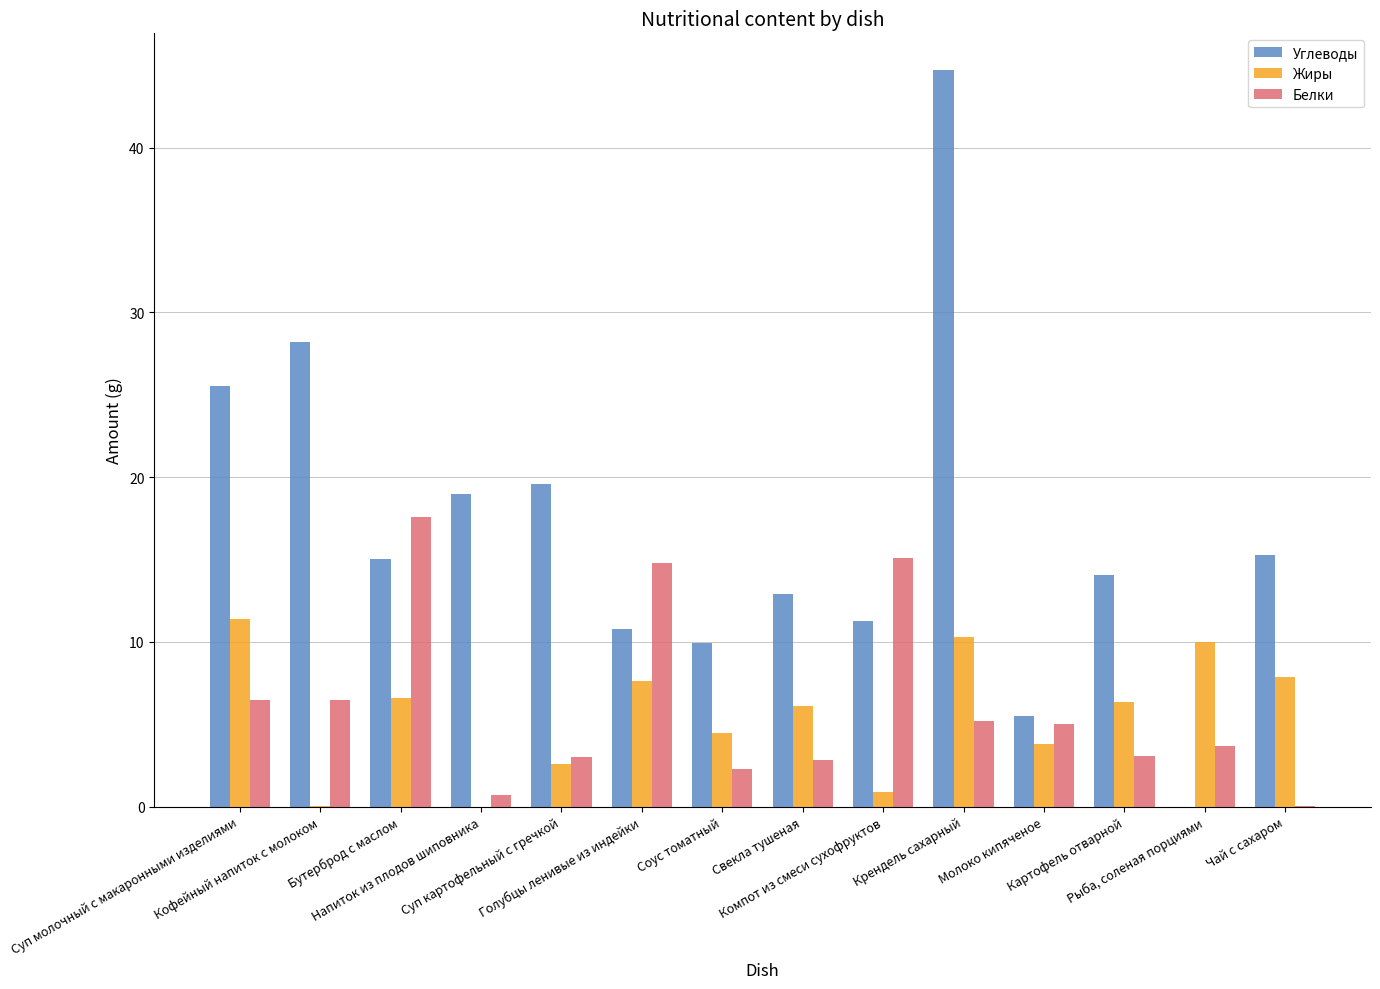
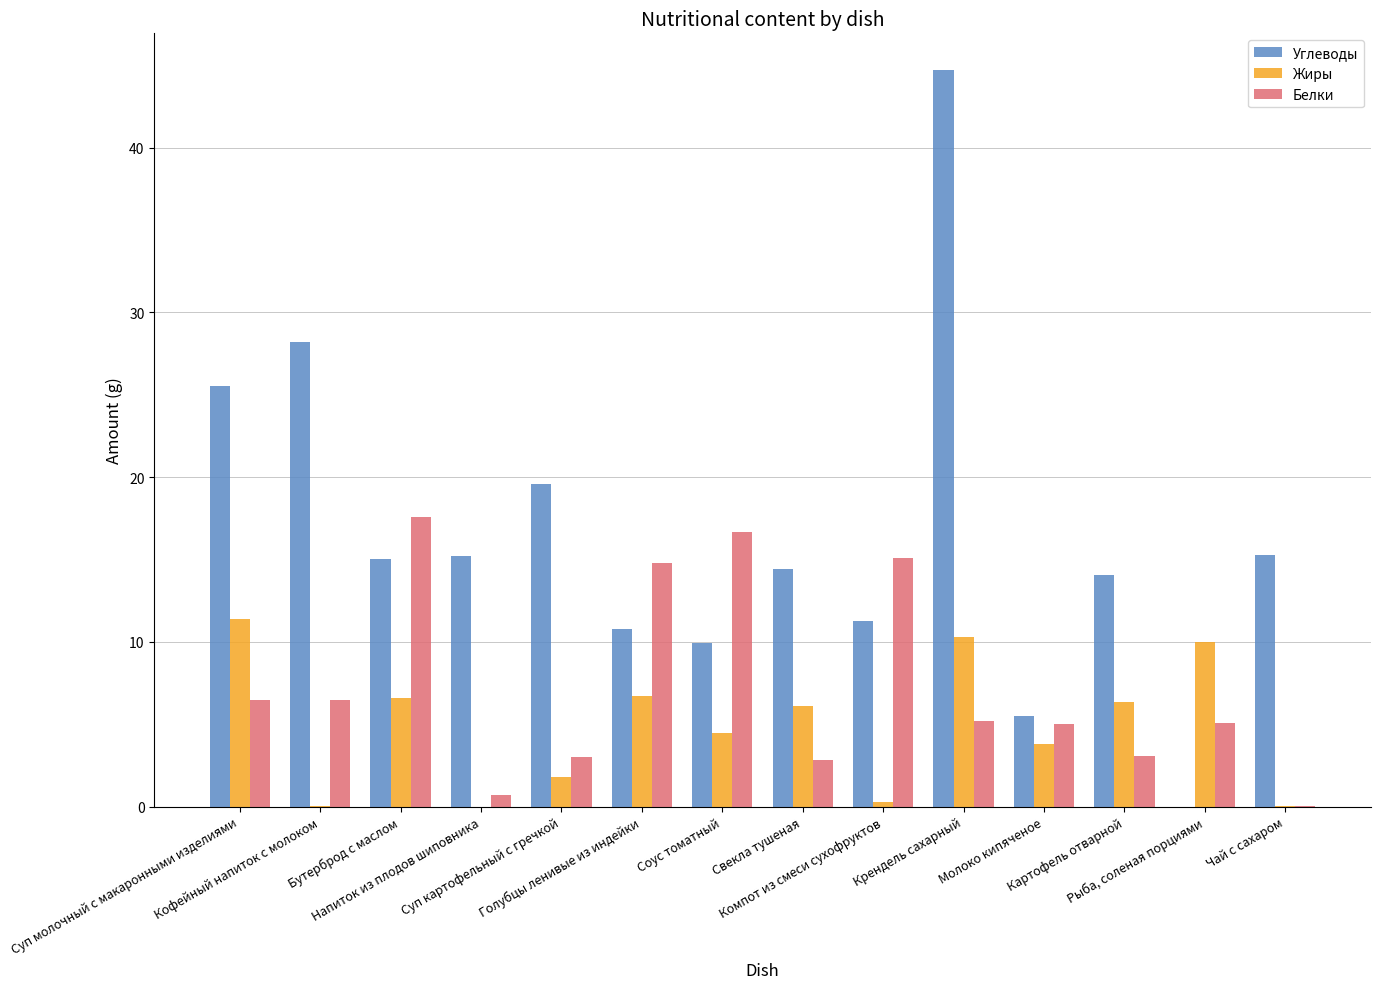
Углеводы, Напиток из плодов шиповника: 19.0 -> 15.2
Жиры, Суп картофельный с гречкой: 2.6 -> 1.8
Жиры, Голубцы ленивые из индейки: 7.6 -> 6.7
Белки, Соус томатный: 2.3 -> 16.7
Углеводы, Свекла тушеная: 12.9 -> 14.4
Жиры, Компот из смеси сухофруктов: 0.9 -> 0.3
Белки, Рыба, соленая порциями: 3.7 -> 5.1
Жиры, Чай с сахаром: 7.9 -> 0.0
